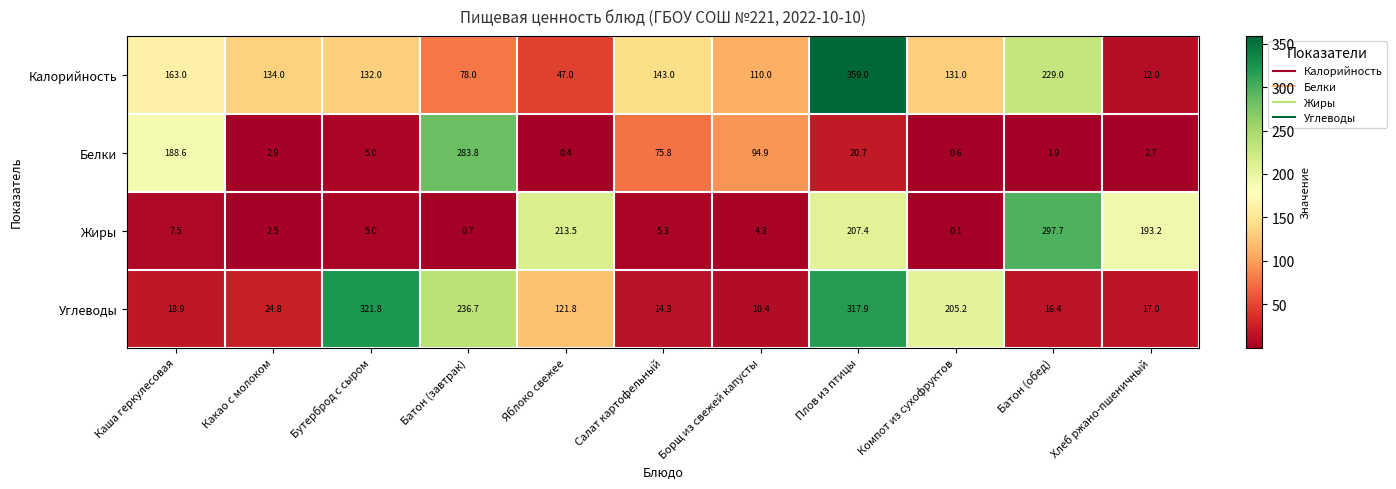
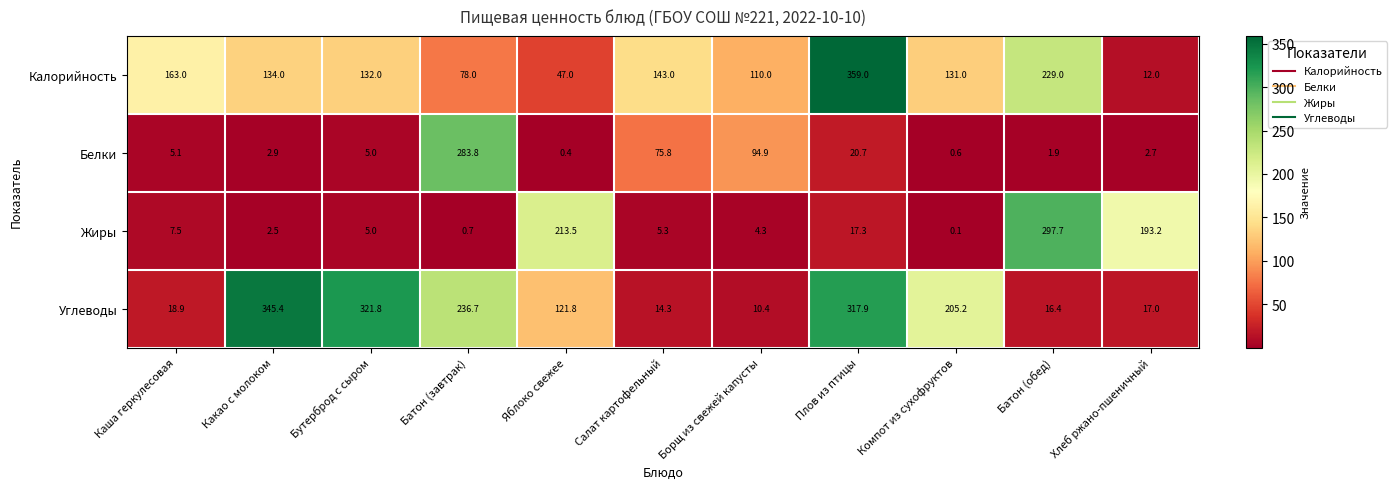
Белки, Каша геркулесовая: 188.6 -> 5.1
Жиры, Плов из птицы: 207.4 -> 17.3
Углеводы, Какао с молоком: 24.8 -> 345.4
